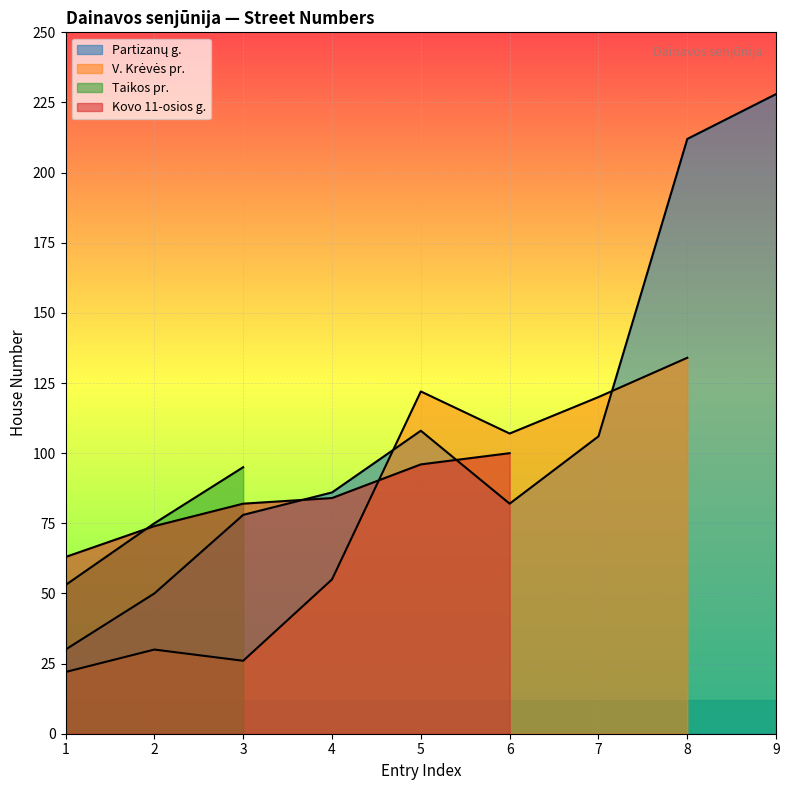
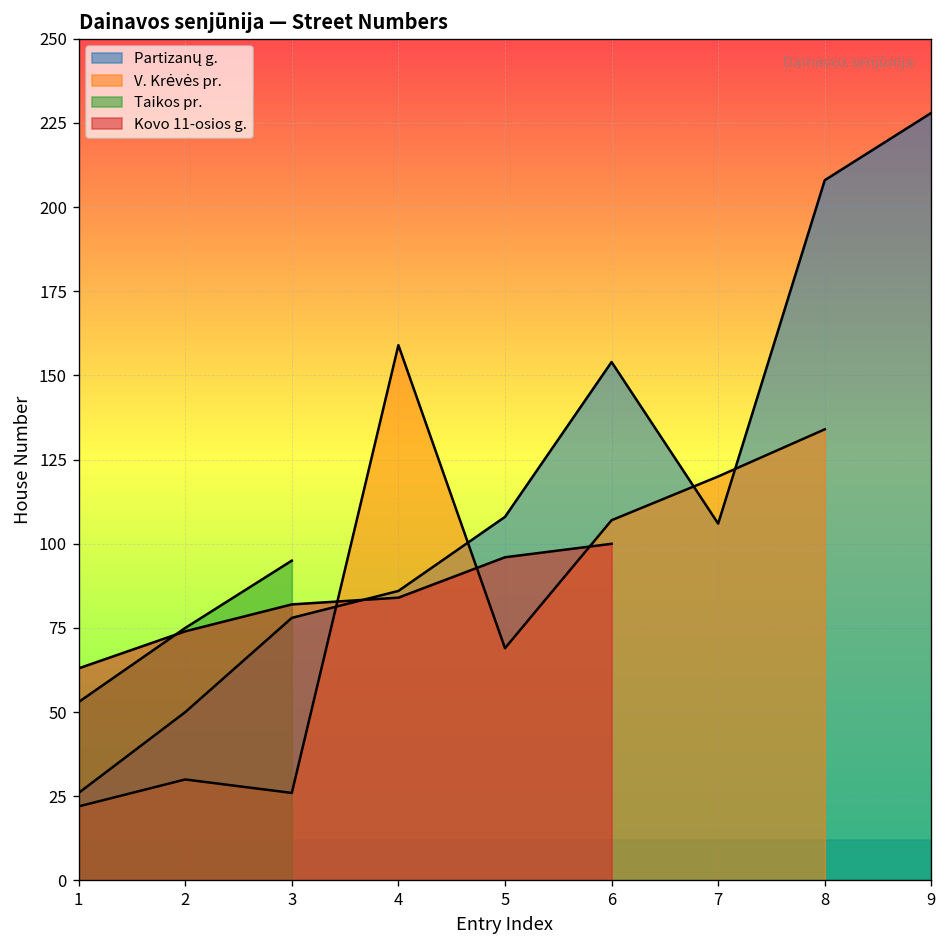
Partizanų g., 1: 30 -> 26
V. Krėvės pr., 4: 55 -> 159
V. Krėvės pr., 5: 122 -> 69
Partizanų g., 6: 82 -> 154
Partizanų g., 8: 212 -> 208
